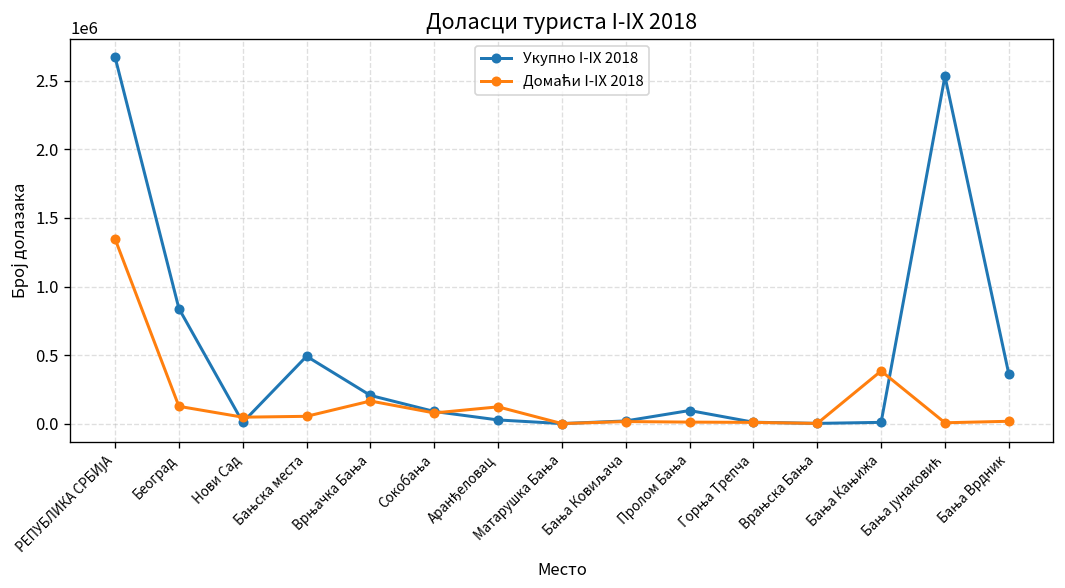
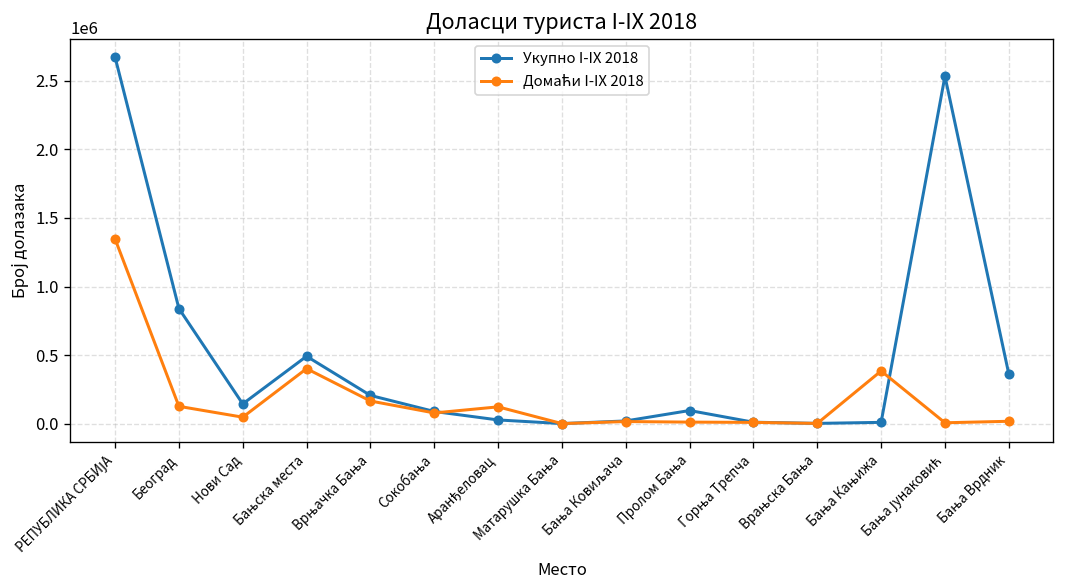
Укупно I-IX 2018, Нови Сад: 10000 -> 140000
Домаћи I-IX 2018, Бањска места: 50000 -> 400000
